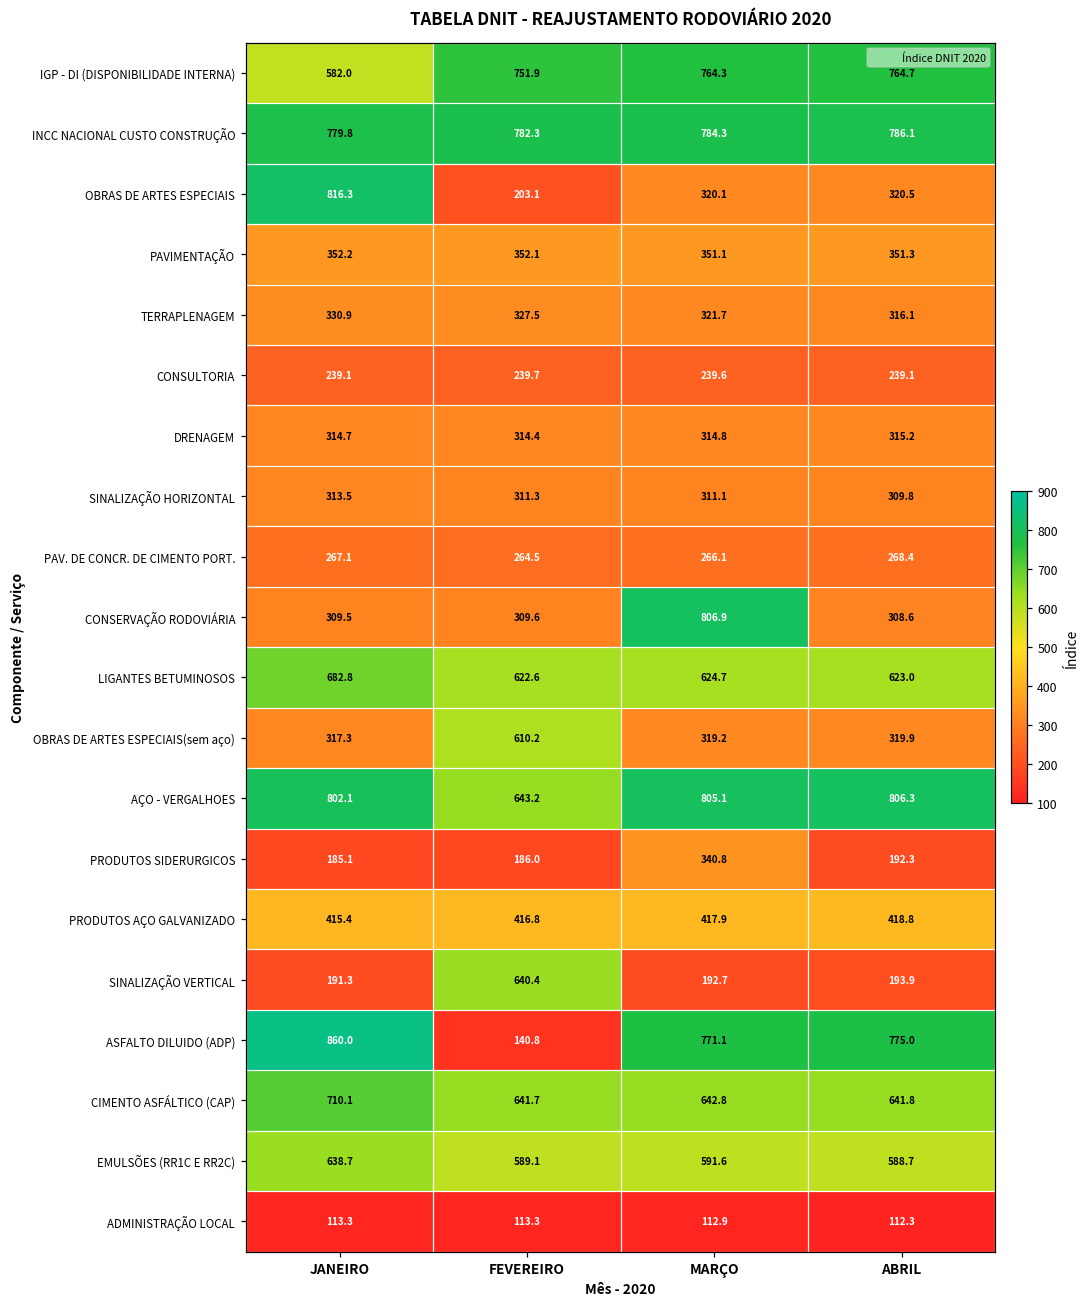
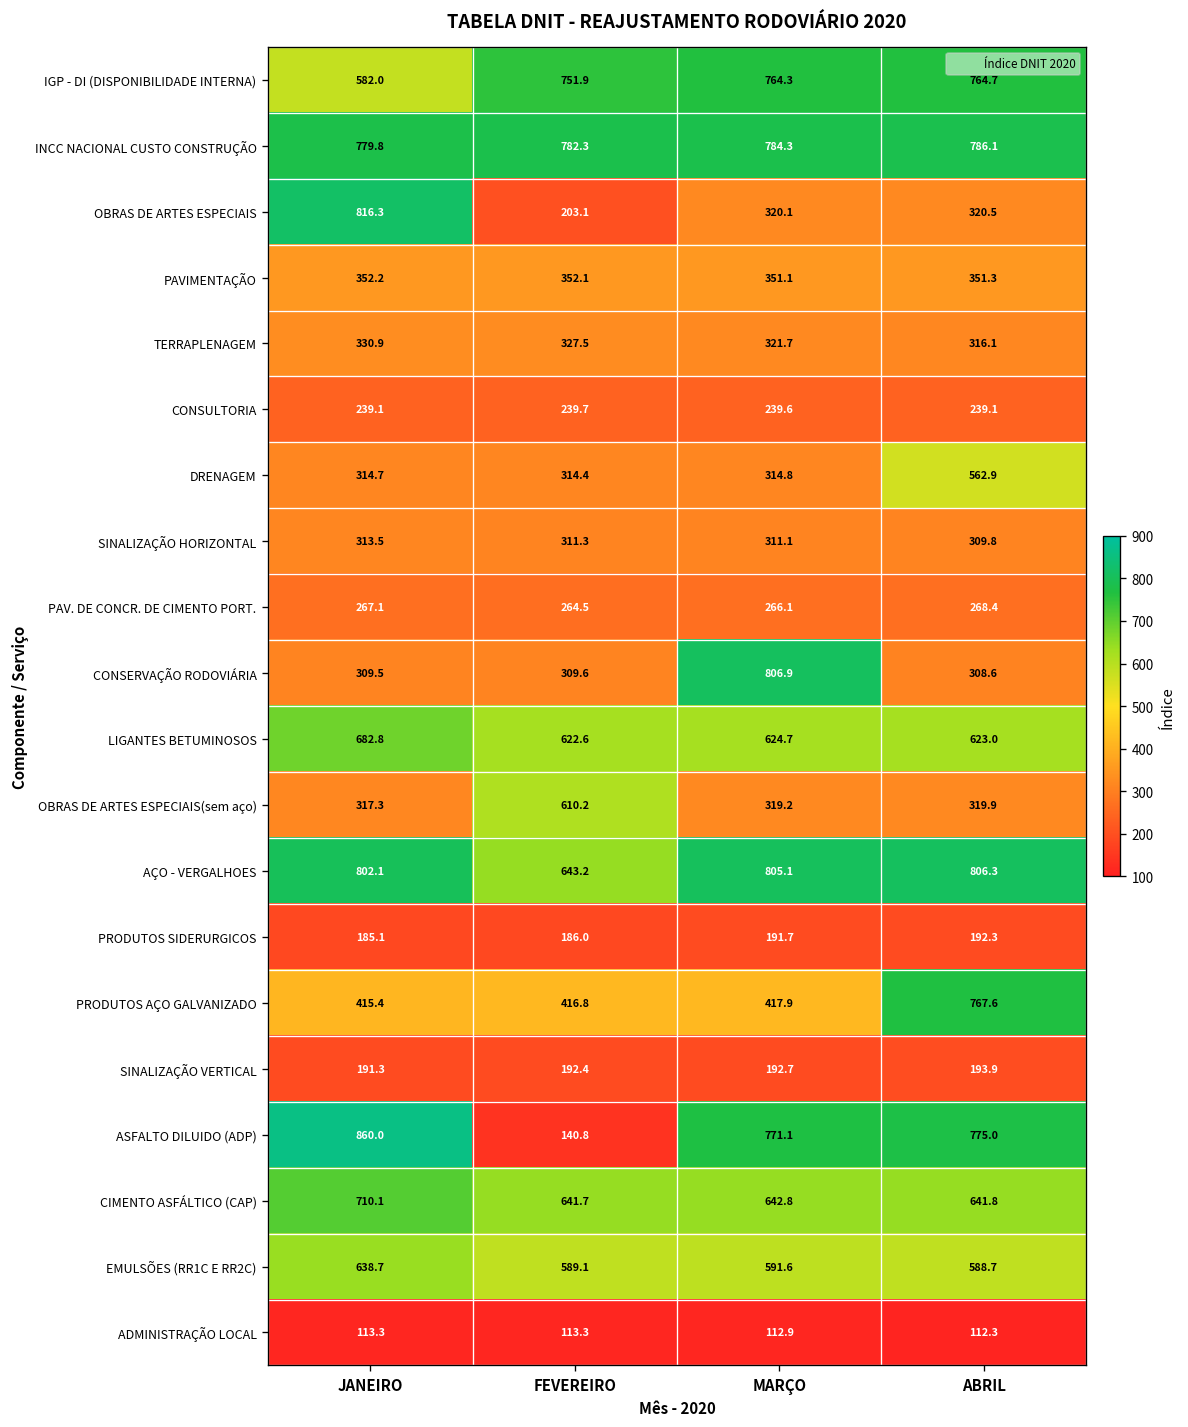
DRENAGEM, ABRIL: 315.2 -> 562.9
PRODUTOS SIDERURGICOS, MARÇO: 340.8 -> 191.7
PRODUTOS AÇO GALVANIZADO, ABRIL: 418.8 -> 767.6
SINALIZAÇÃO VERTICAL, FEVEREIRO: 640.4 -> 192.4
